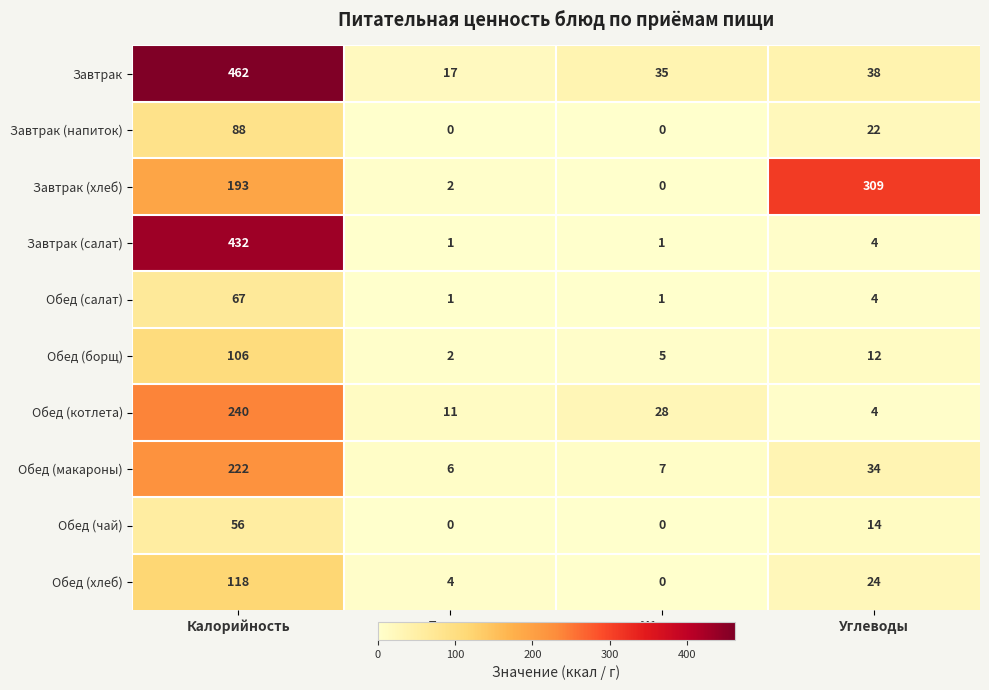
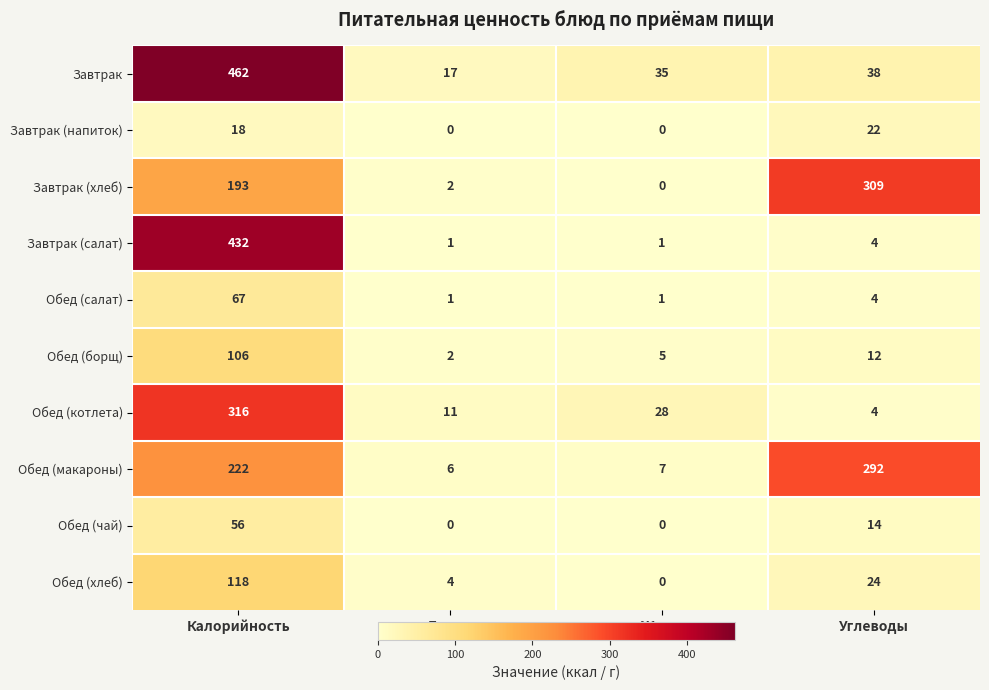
Завтрак (напиток), Калорийность: 88 -> 18
Обед (котлета), Калорийность: 240 -> 316
Обед (макароны), Углеводы: 34 -> 292
